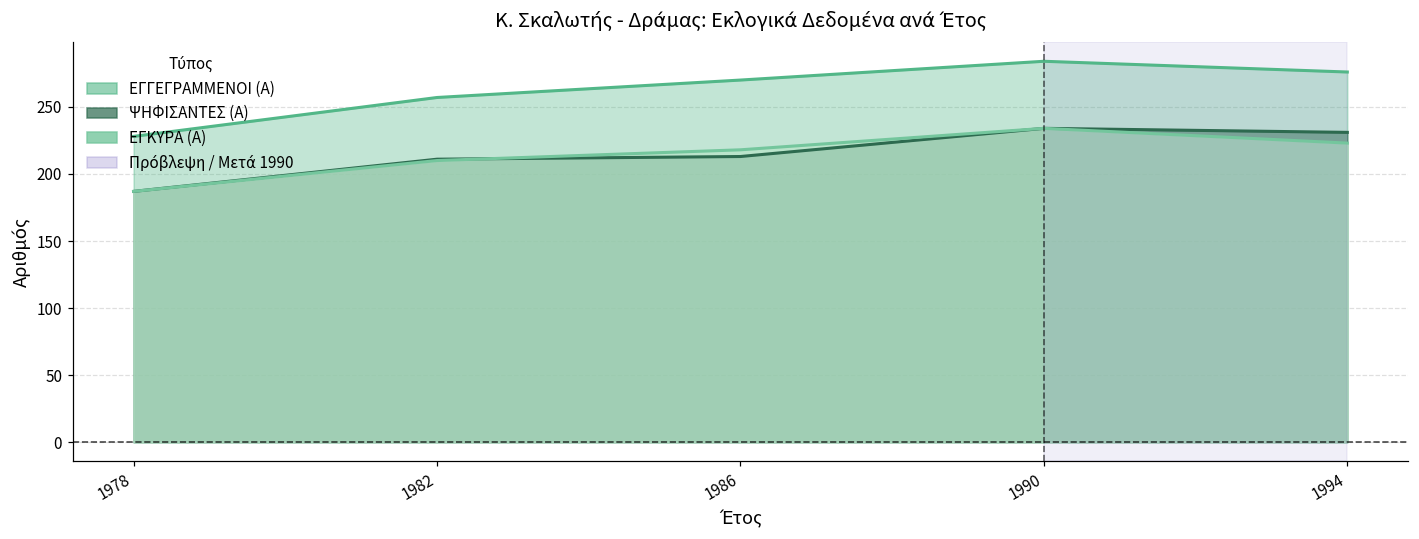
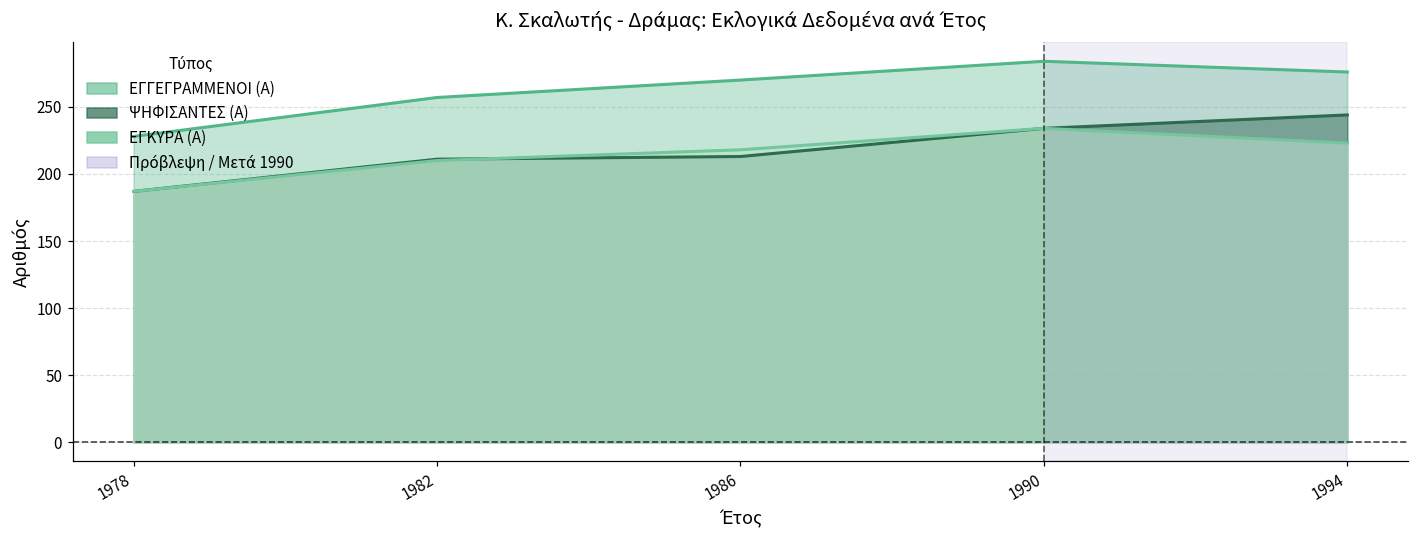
ΨΗΦΙΣΑΝΤΕΣ (Α), 1994: 231 -> 244
